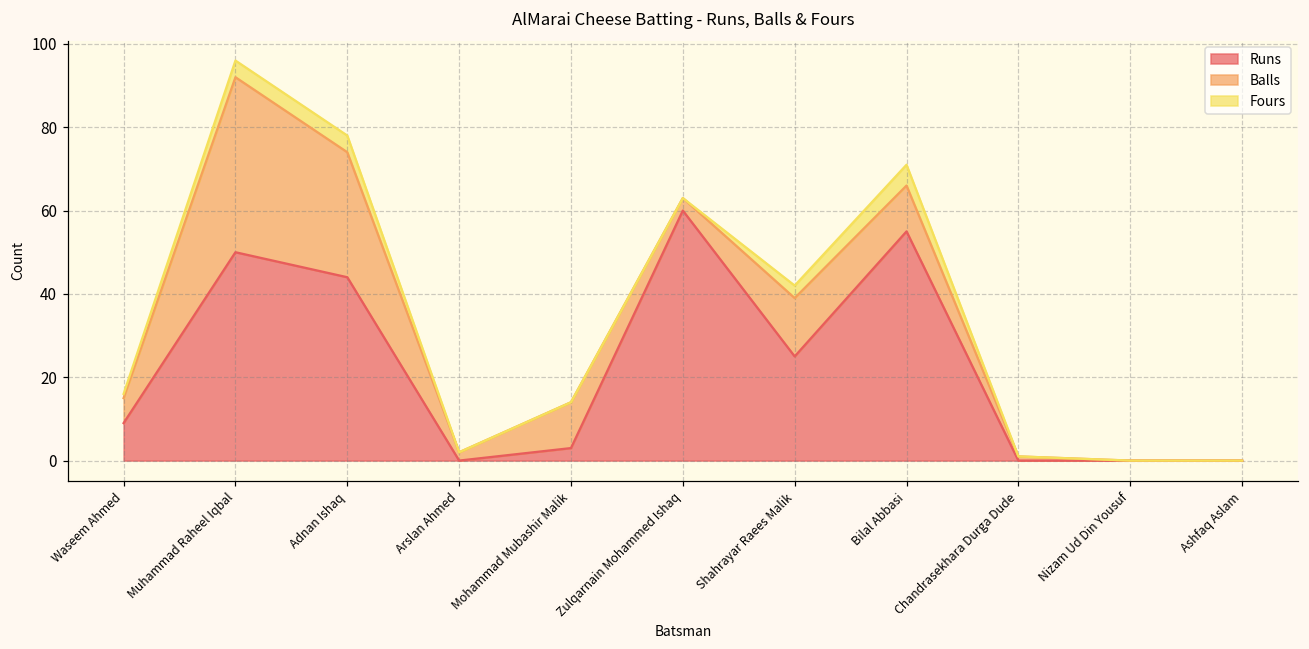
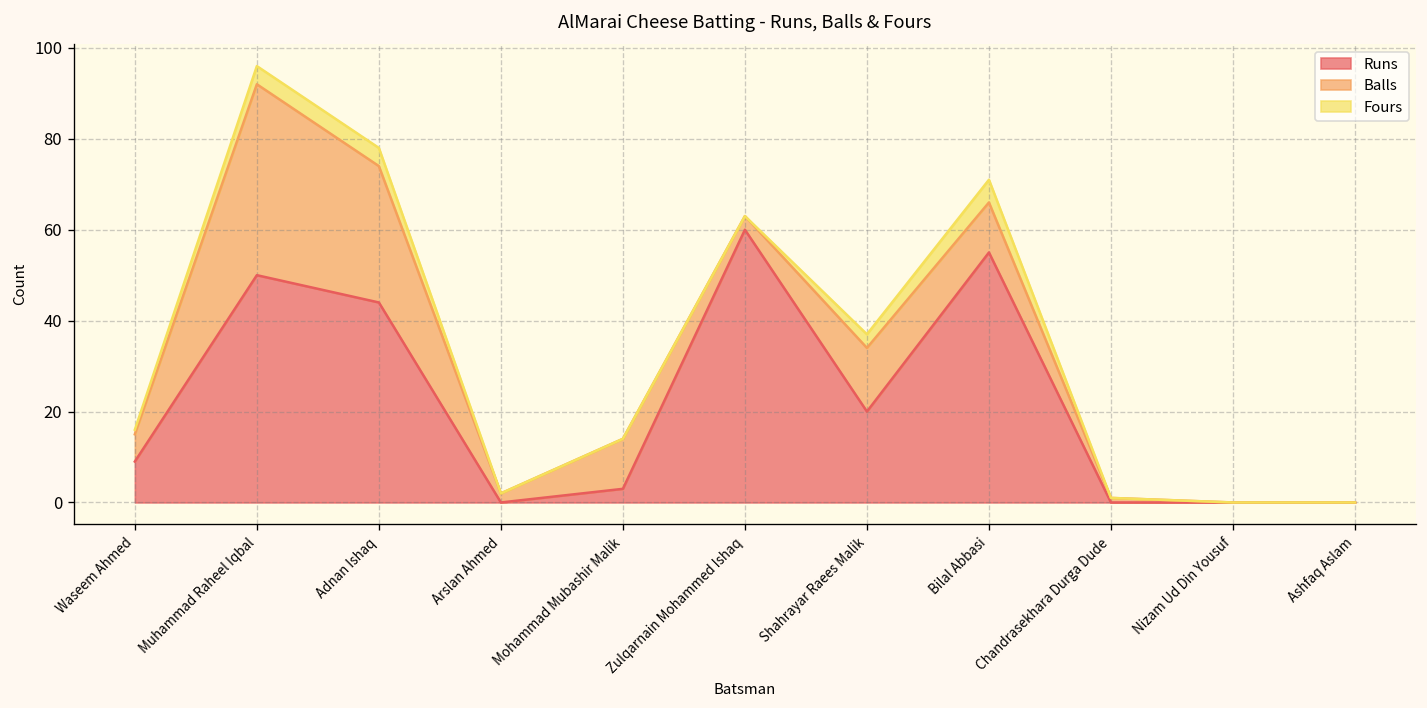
Runs, Shahrayar Raees Malik: 25 -> 20
